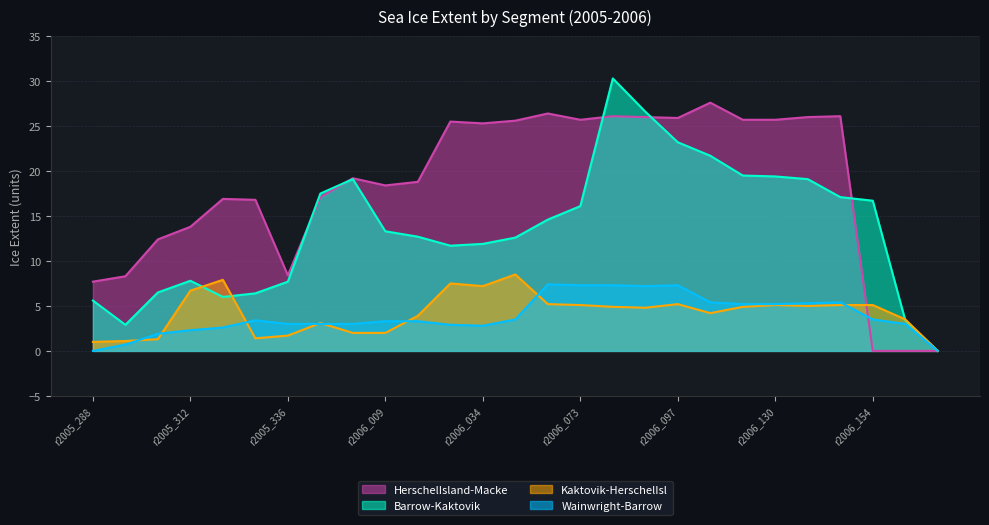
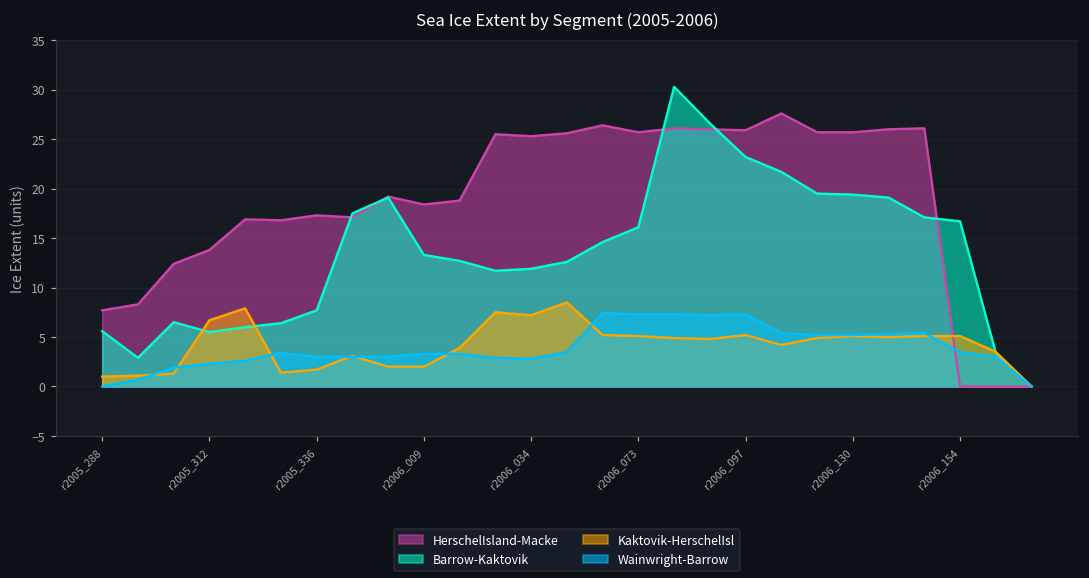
Barrow-Kaktovik, r2005_312: 8 -> 6
HerschelIsland-Macke, r2005_336: 8 -> 17
